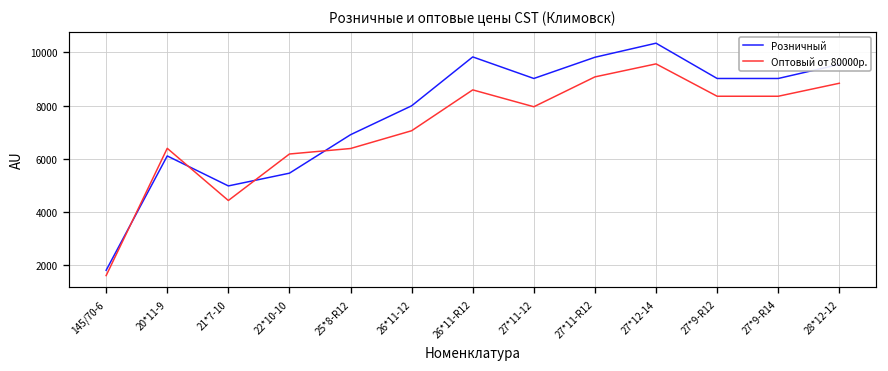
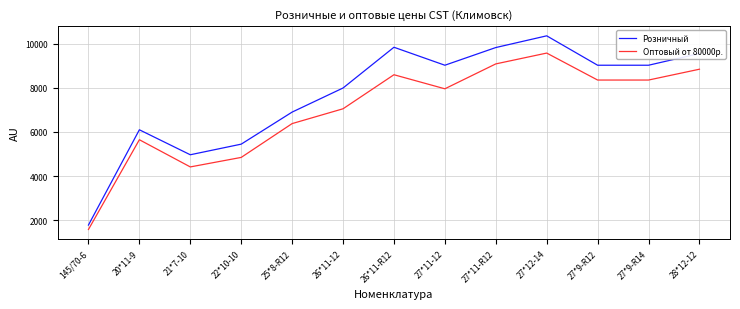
Оптовый от 80000р., 20*11-9: 6400 -> 5700
Оптовый от 80000р., 22*10-10: 6200 -> 4900
